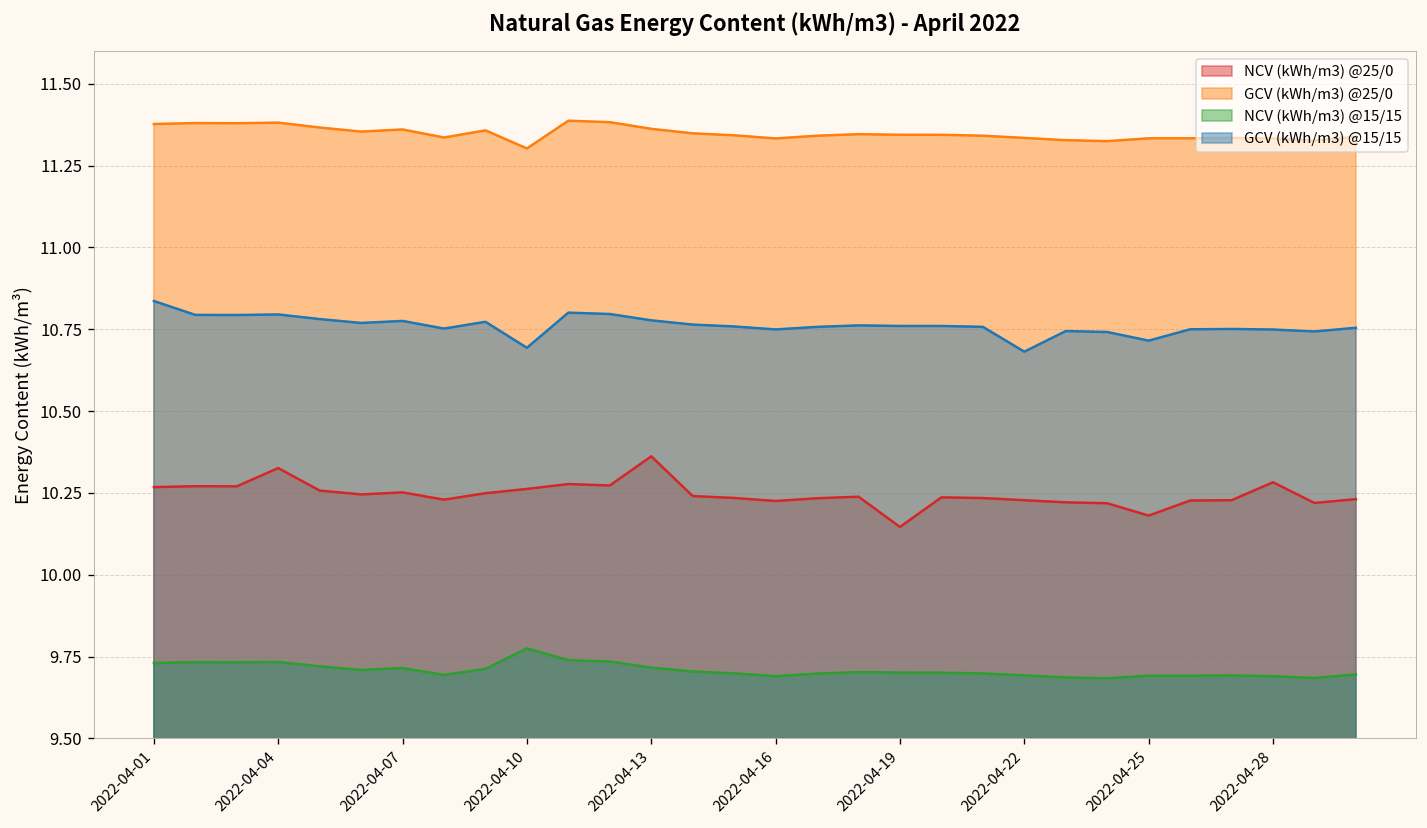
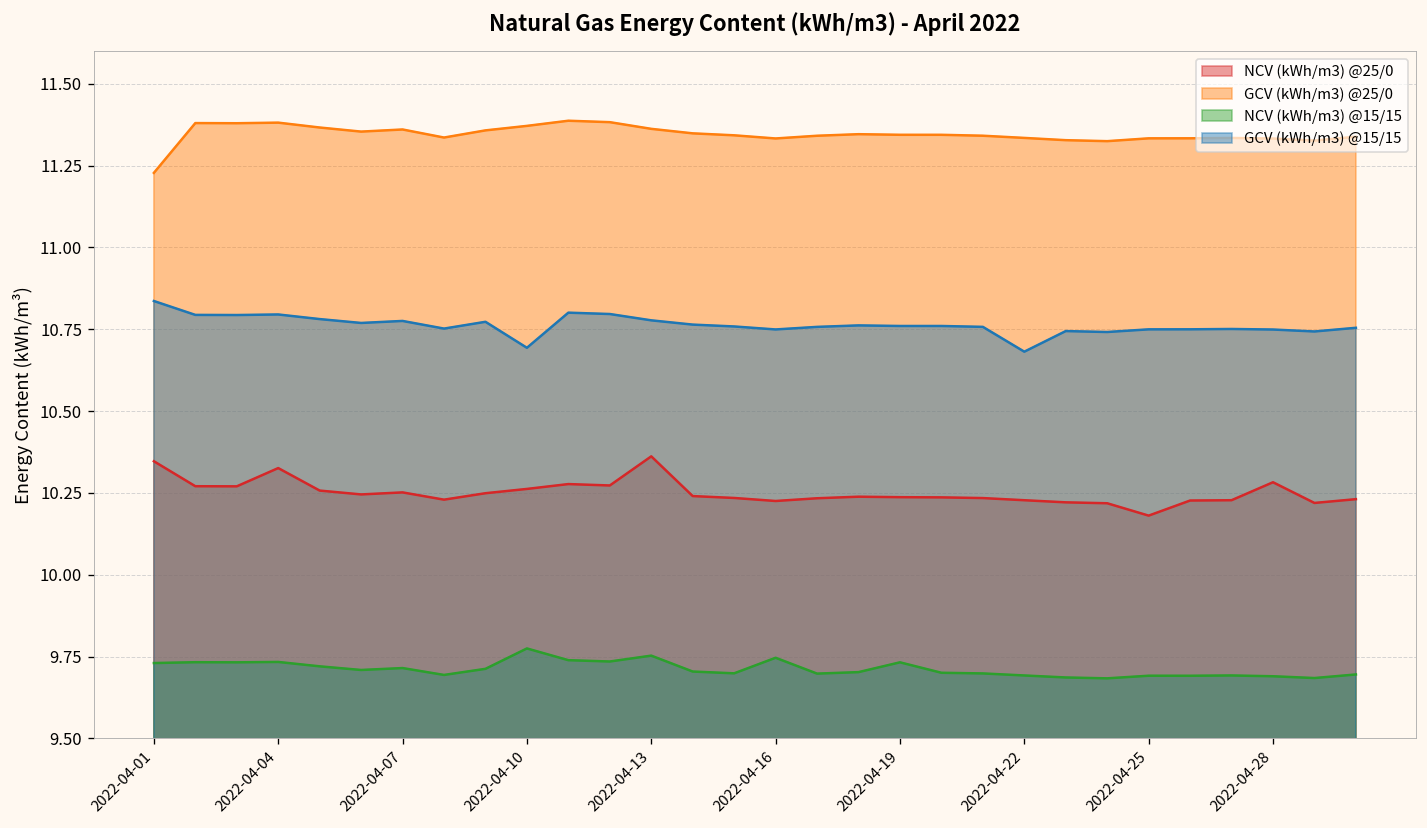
NCV (kWh/m3) @25/0, 2022-04-01: 10.27 -> 10.35
GCV (kWh/m3) @25/0, 2022-04-01: 11.38 -> 11.23
GCV (kWh/m3) @25/0, 2022-04-10: 11.30 -> 11.37
NCV (kWh/m3) @15/15, 2022-04-13: 9.72 -> 9.75
NCV (kWh/m3) @15/15, 2022-04-16: 9.69 -> 9.75
NCV (kWh/m3) @25/0, 2022-04-19: 10.15 -> 10.24
NCV (kWh/m3) @15/15, 2022-04-19: 9.70 -> 9.73
GCV (kWh/m3) @15/15, 2022-04-25: 10.72 -> 10.75
